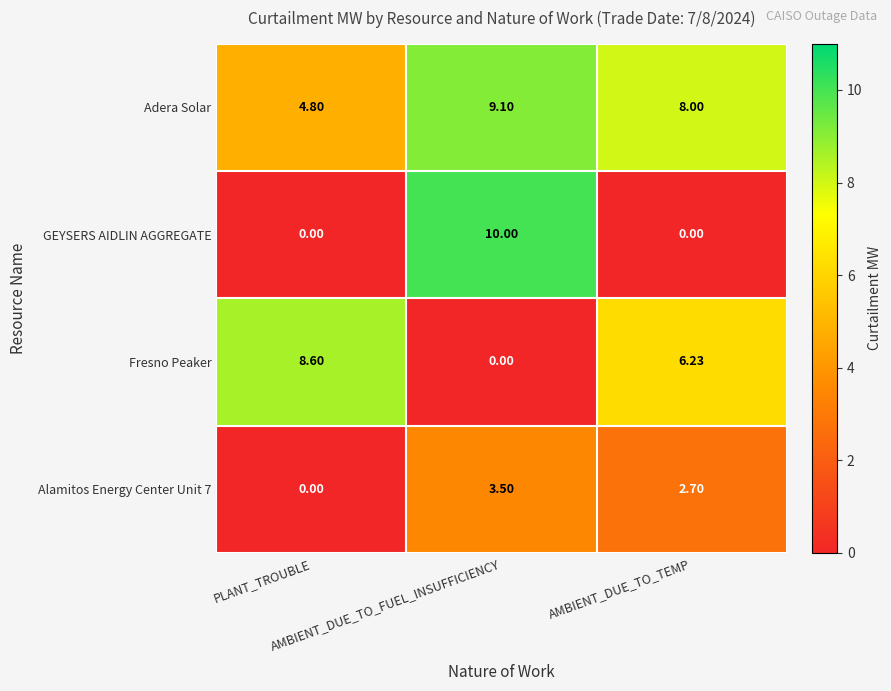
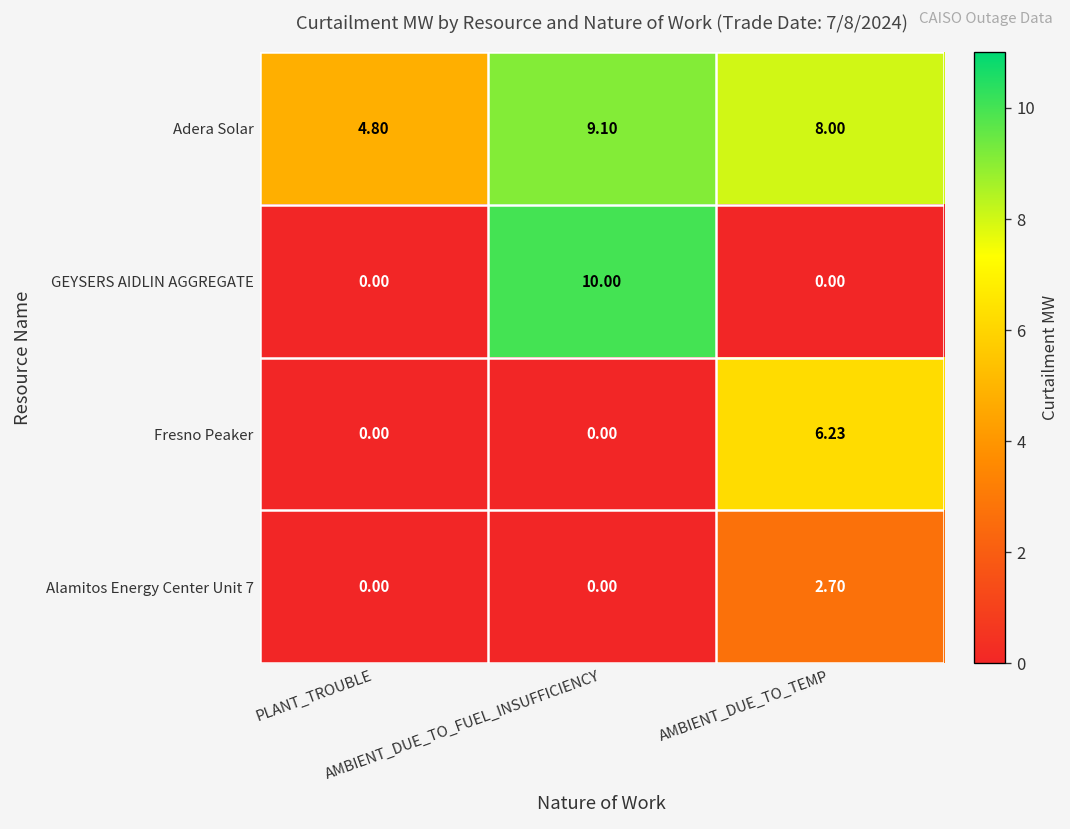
Fresno Peaker, PLANT_TROUBLE: 8.60 -> 0.00
Alamitos Energy Center Unit 7, AMBIENT_DUE_TO_FUEL_INSUFFICIENCY: 3.50 -> 0.00
